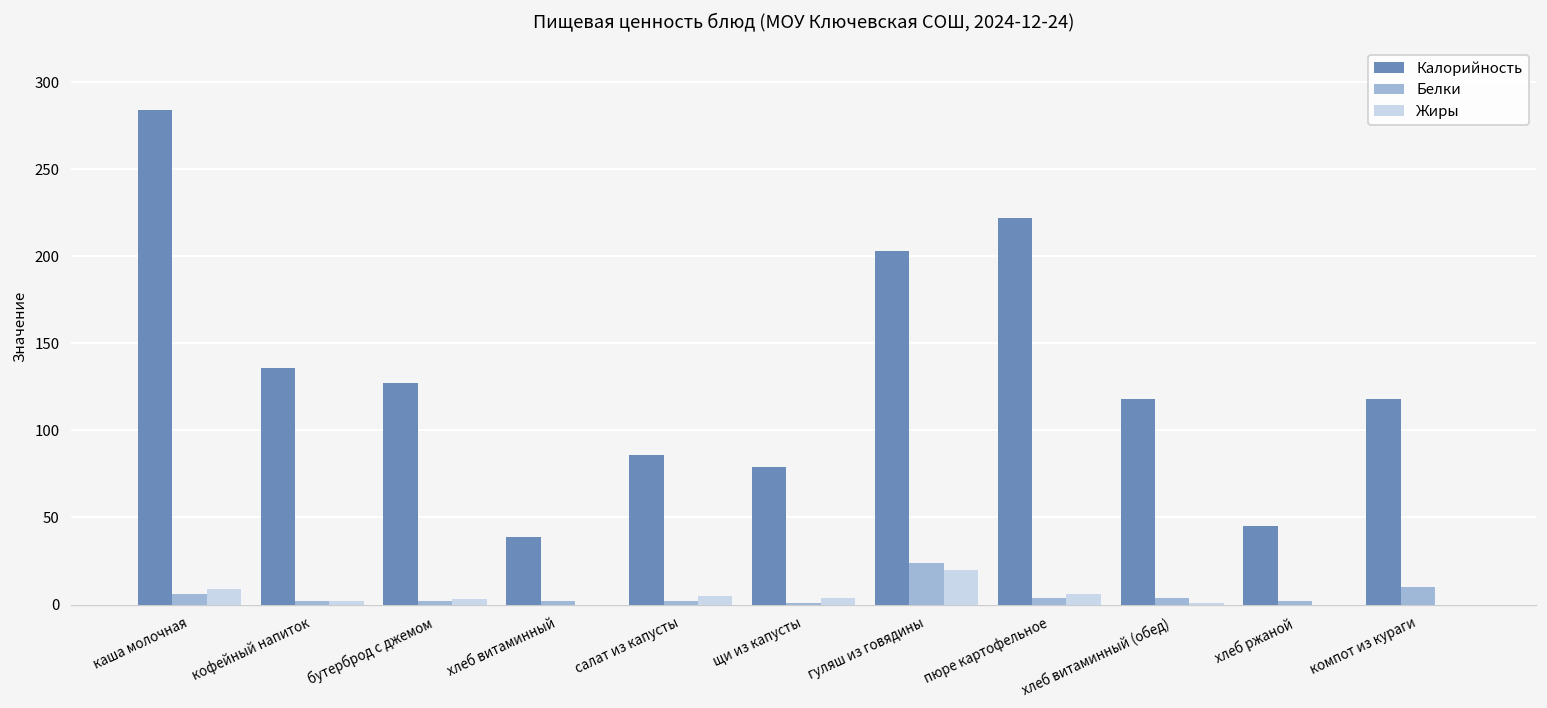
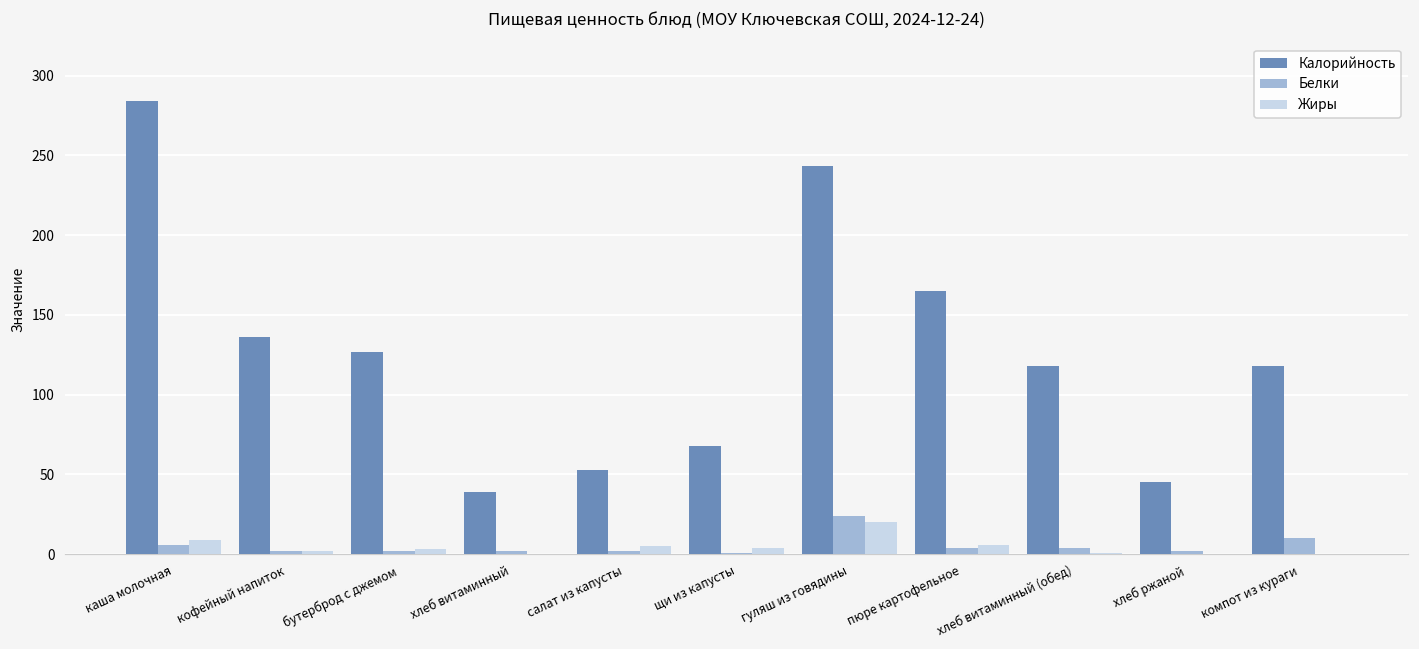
Калорийность, салат из капусты: 86 -> 53
Калорийность, щи из капусты: 79 -> 68
Калорийность, гуляш из говядины: 203 -> 243
Калорийность, пюре картофельное: 222 -> 165
